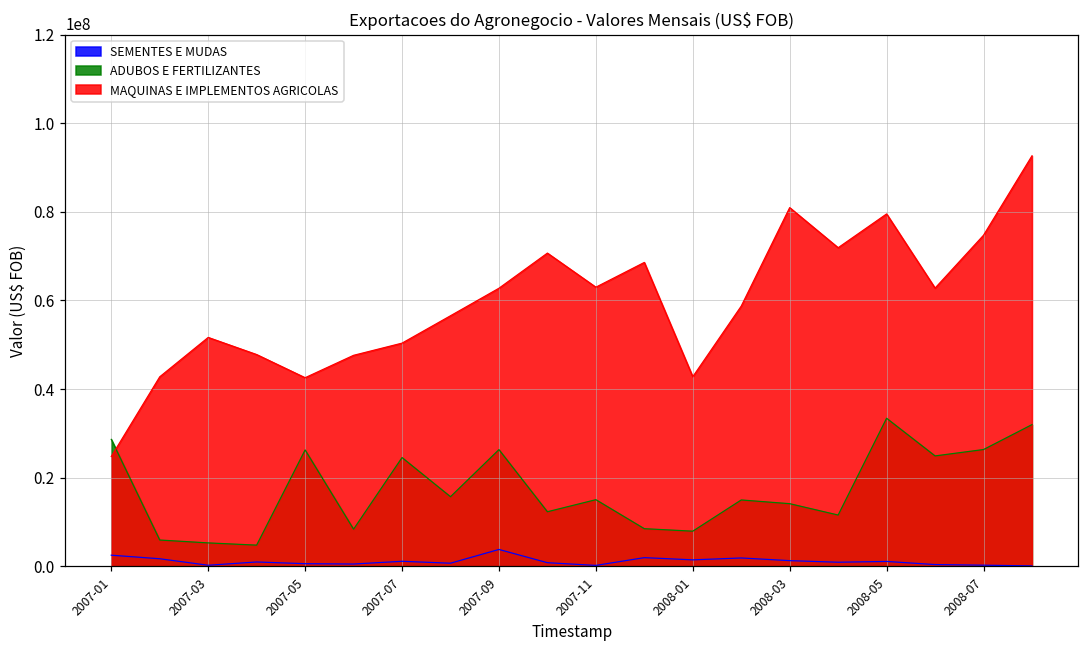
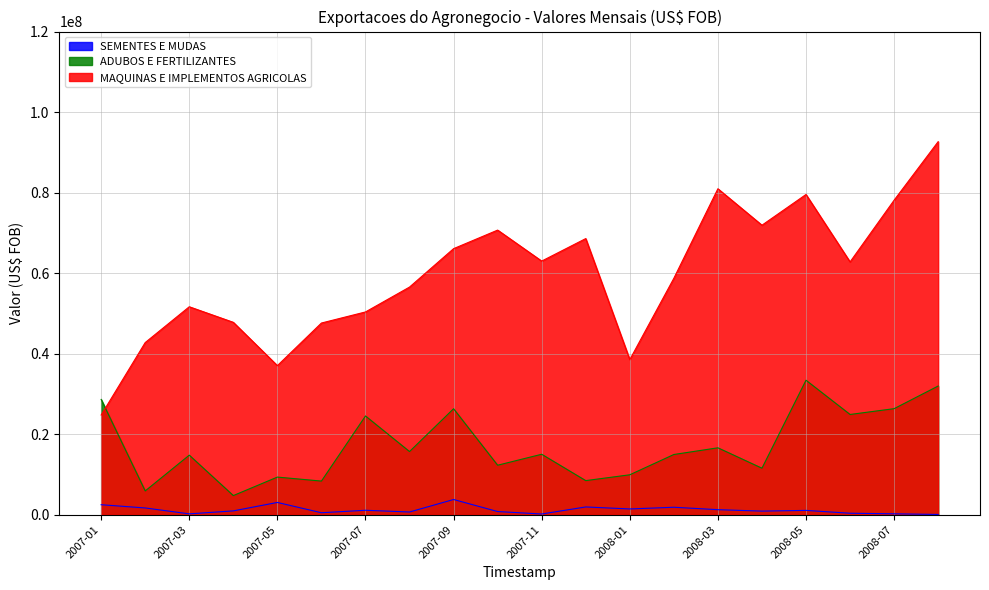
ADUBOS E FERTILIZANTES, 2007-03: 5000000 -> 15000000
SEMENTES E MUDAS, 2007-05: 1000000 -> 3000000
ADUBOS E FERTILIZANTES, 2007-05: 26000000 -> 9000000
MAQUINAS E IMPLEMENTOS AGRICOLAS, 2007-05: 43000000 -> 37000000
MAQUINAS E IMPLEMENTOS AGRICOLAS, 2007-09: 63000000 -> 66000000
ADUBOS E FERTILIZANTES, 2008-01: 8000000 -> 10000000
MAQUINAS E IMPLEMENTOS AGRICOLAS, 2008-01: 43000000 -> 39000000
ADUBOS E FERTILIZANTES, 2008-03: 14000000 -> 17000000
MAQUINAS E IMPLEMENTOS AGRICOLAS, 2008-07: 75000000 -> 78000000
